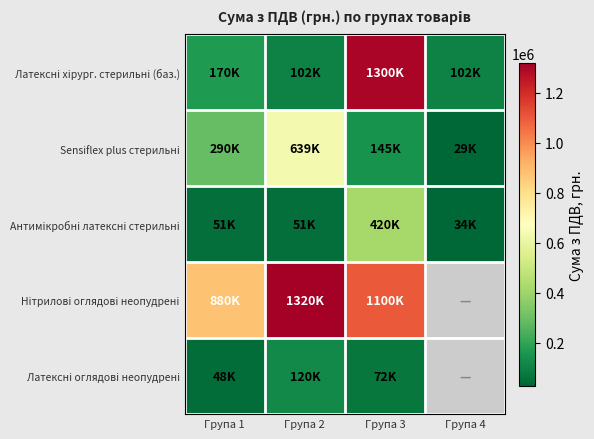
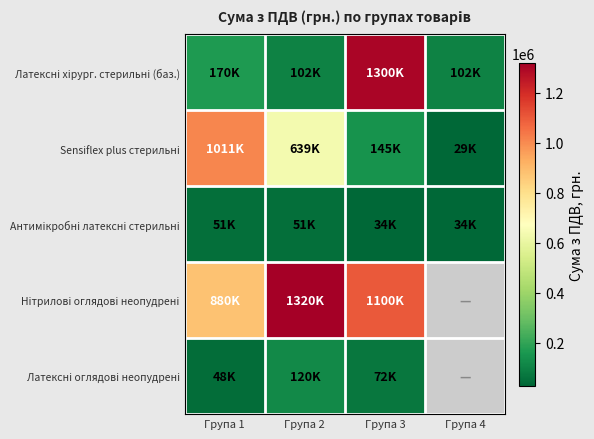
Sensiflex plus стерильні, Група 1: 290K -> 1011K
Антимікробні латексні стерильні, Група 3: 420K -> 34K
